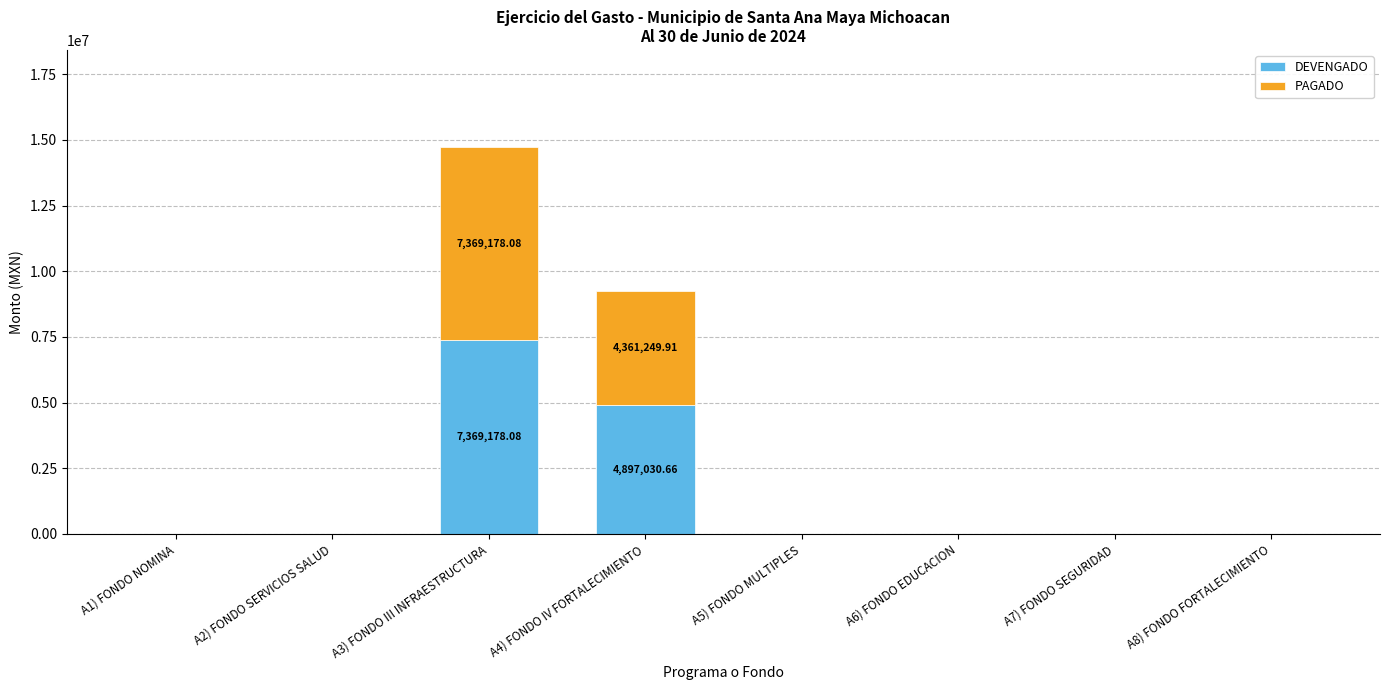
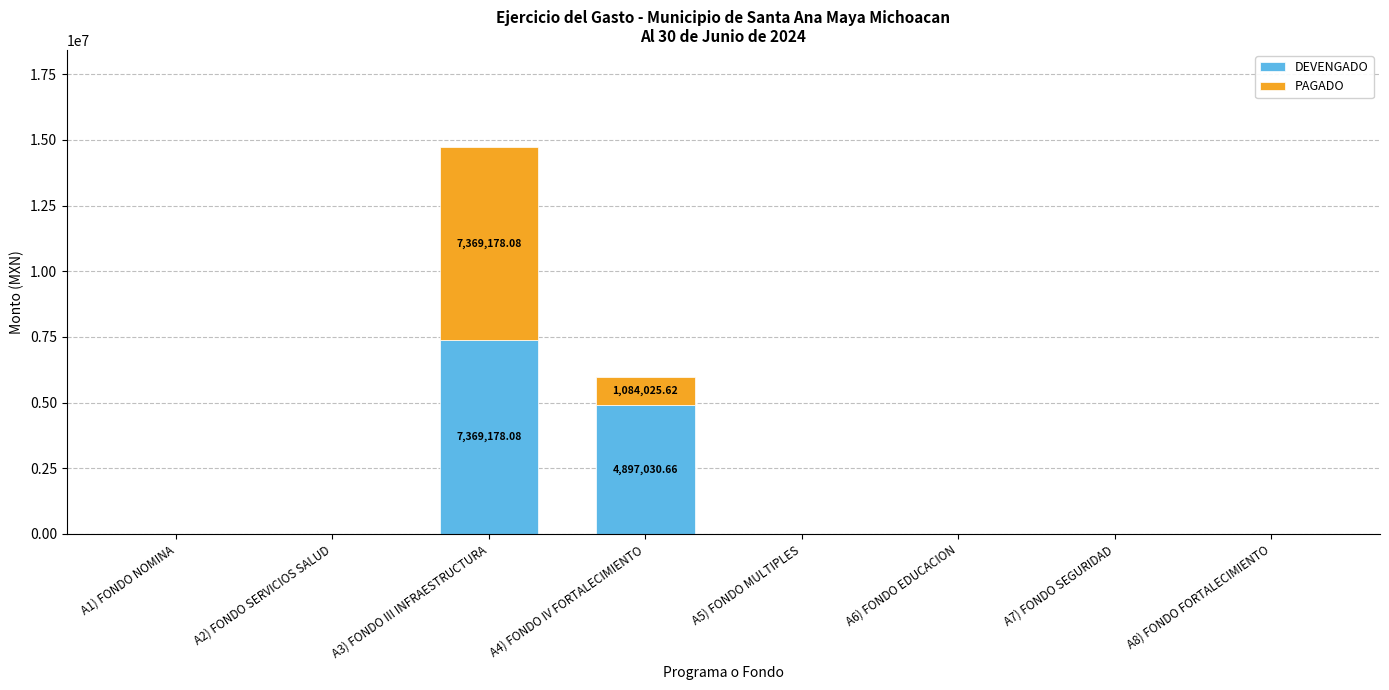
PAGADO, A4) FONDO IV FORTALECIMIENTO: 4,361,249.91 -> 1,084,025.62
